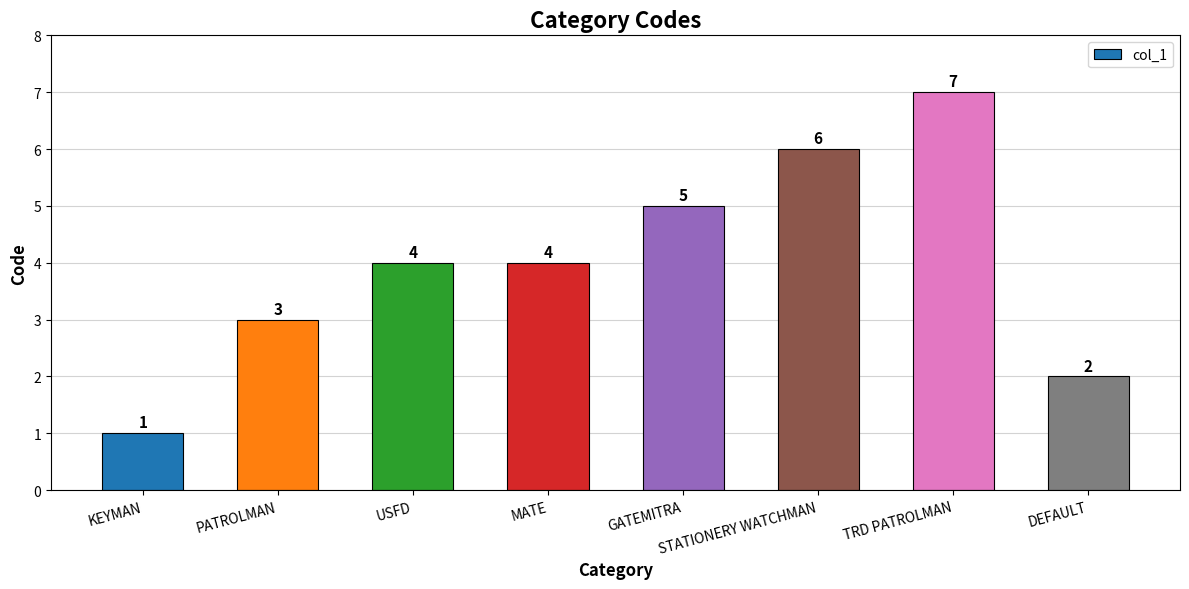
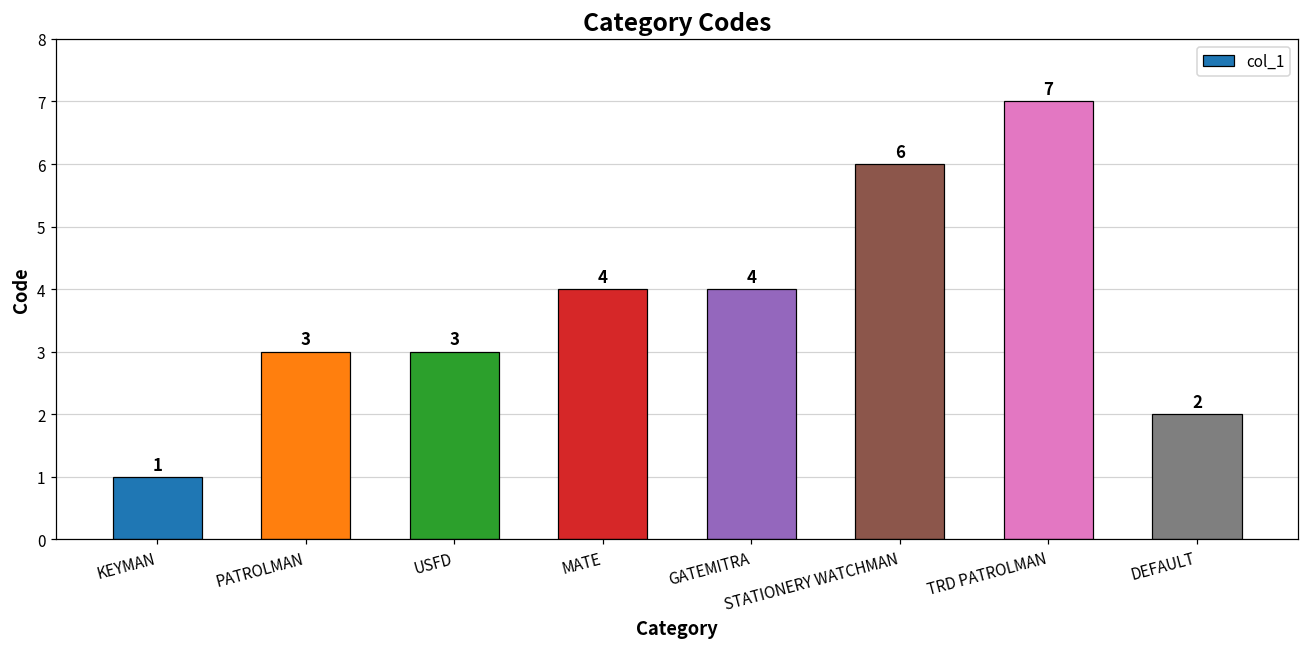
USFD: 4 -> 3
GATEMITRA: 5 -> 4
